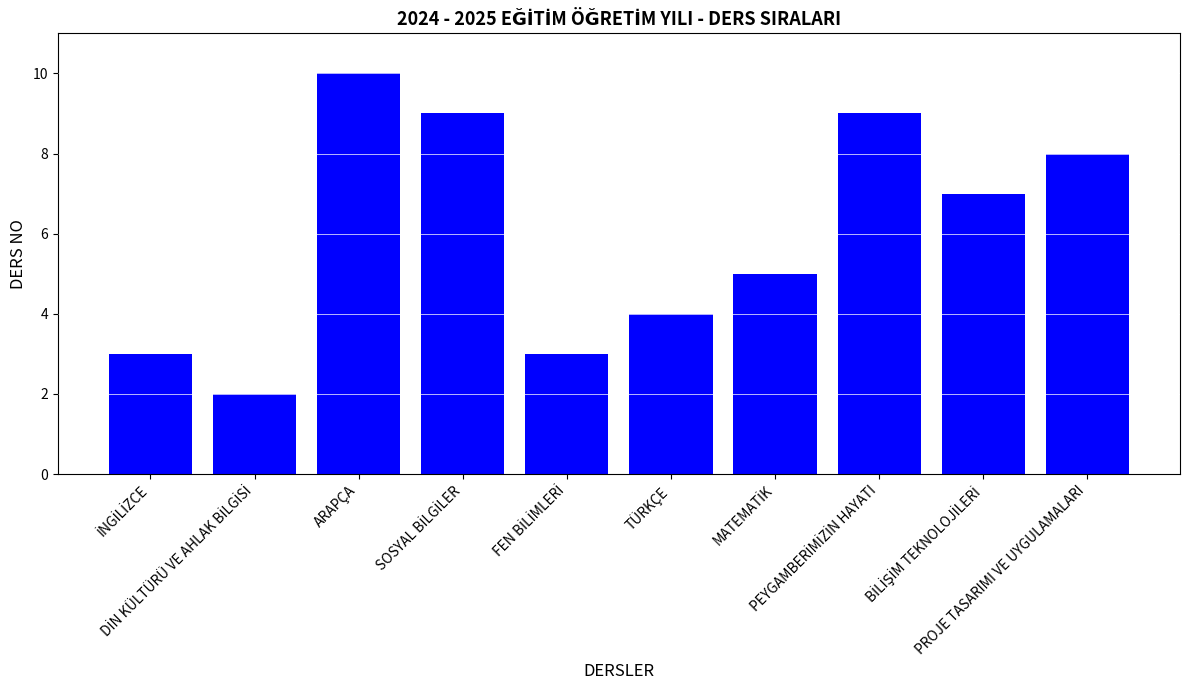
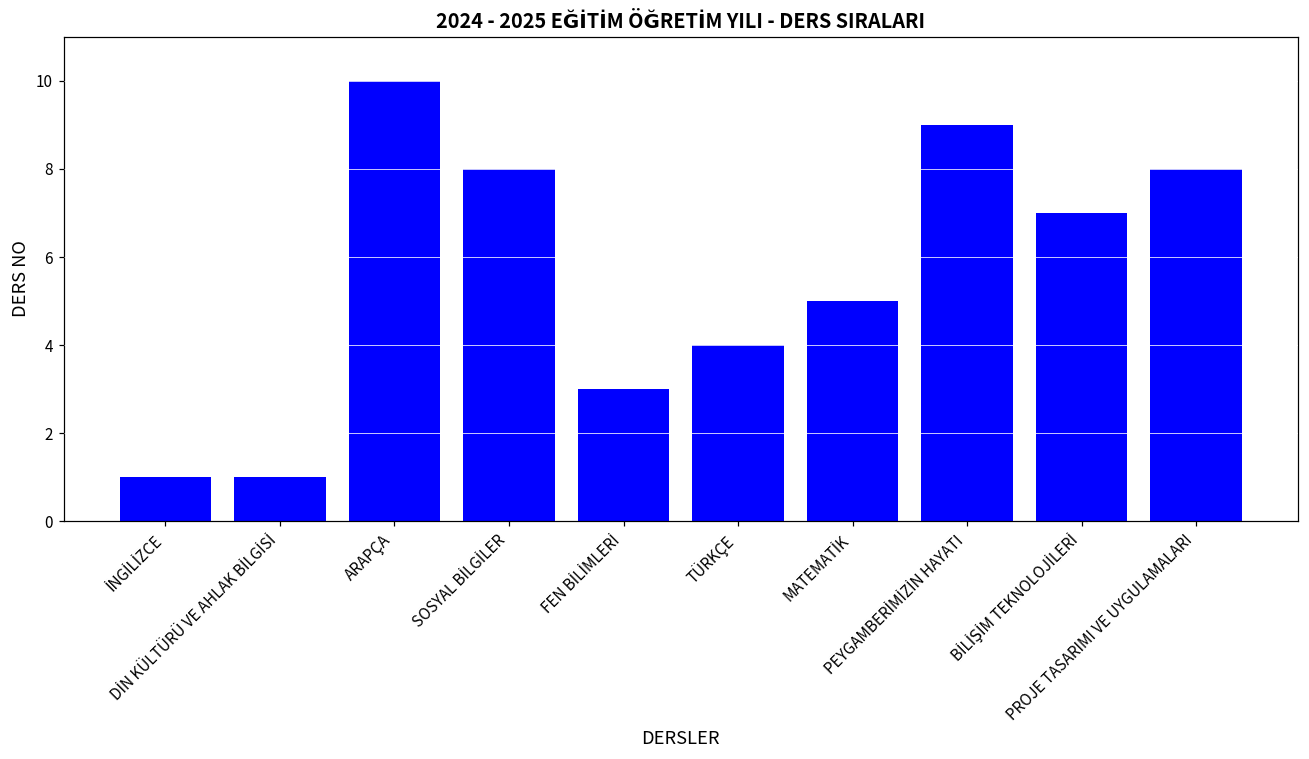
İNGİLİZCE: 3 -> 1
DİN KÜLTÜRÜ VE AHLAK BİLGİSİ: 2 -> 1
SOSYAL BİLGİLER: 9 -> 8
